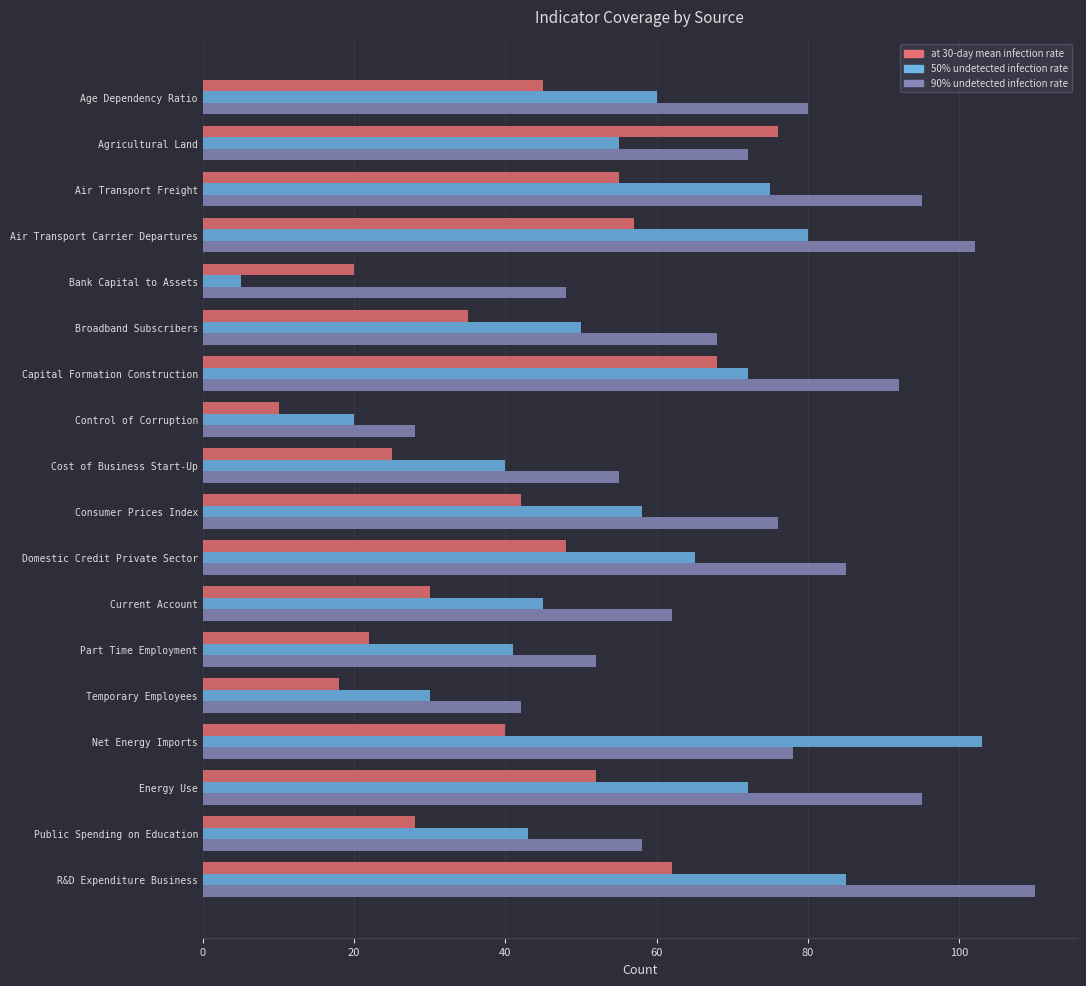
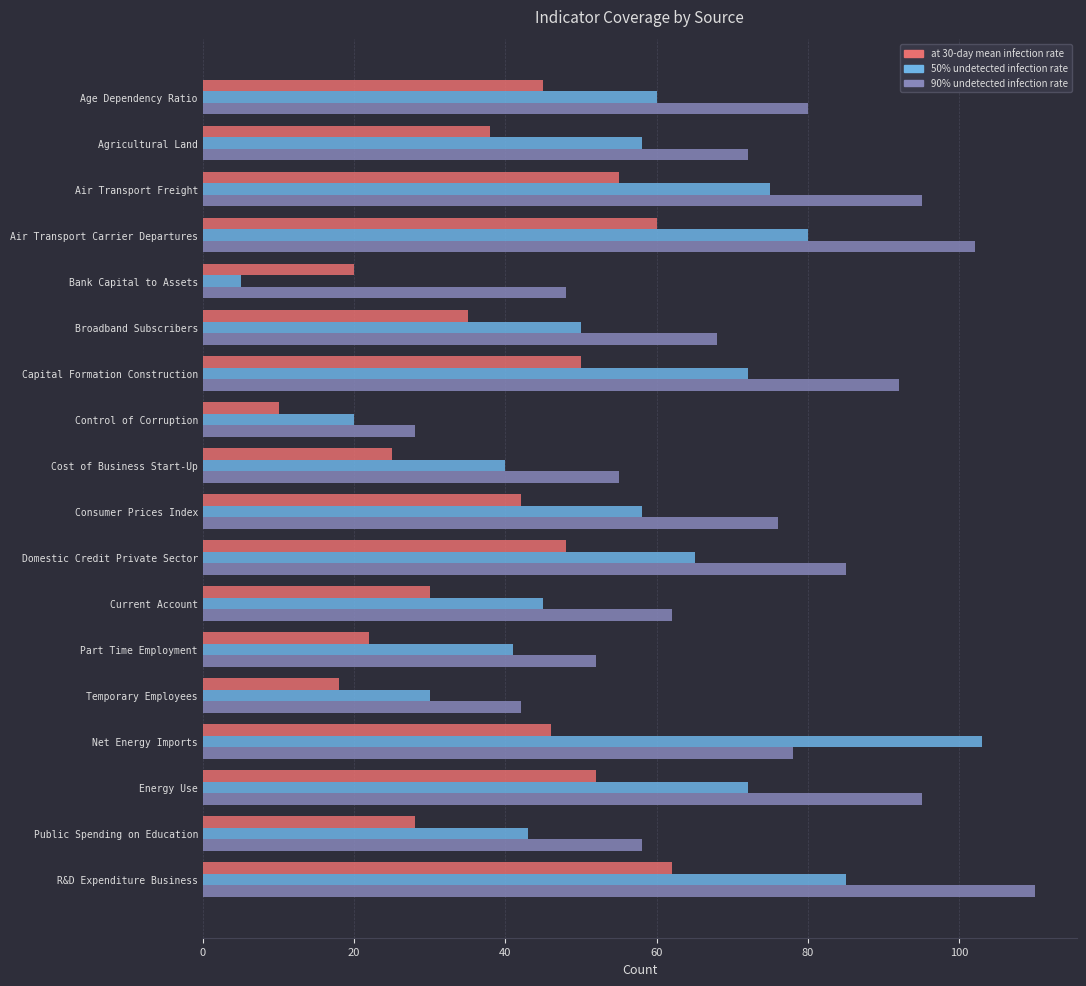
at 30-day mean infection rate, Agricultural Land: 76 -> 38
50% undetected infection rate, Agricultural Land: 55 -> 58
at 30-day mean infection rate, Air Transport Carrier Departures: 57 -> 60
at 30-day mean infection rate, Capital Formation Construction: 68 -> 50
at 30-day mean infection rate, Net Energy Imports: 40 -> 46
